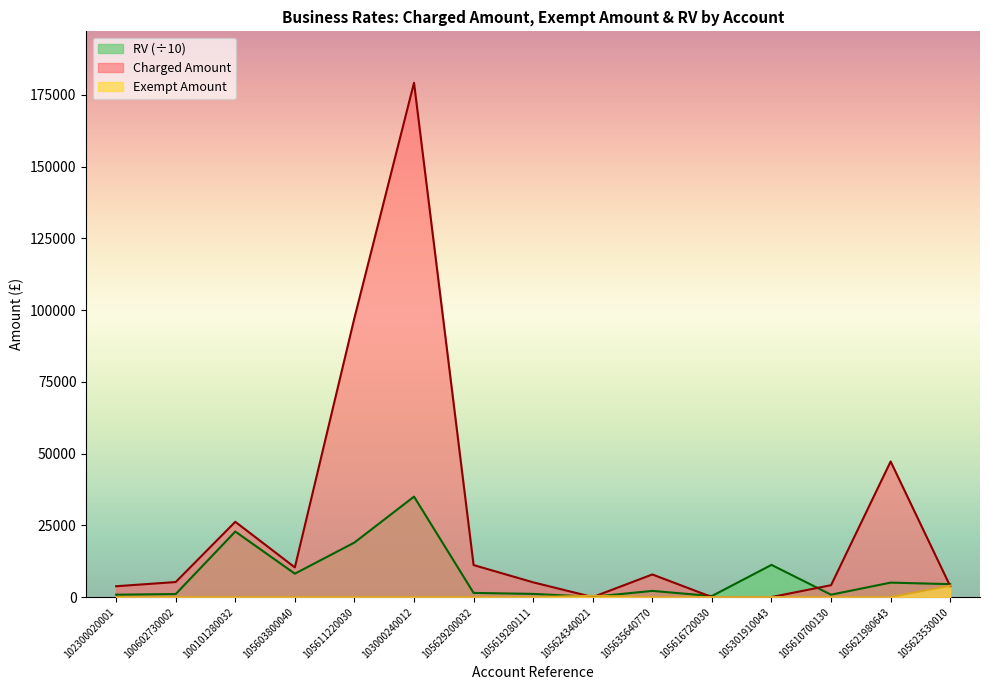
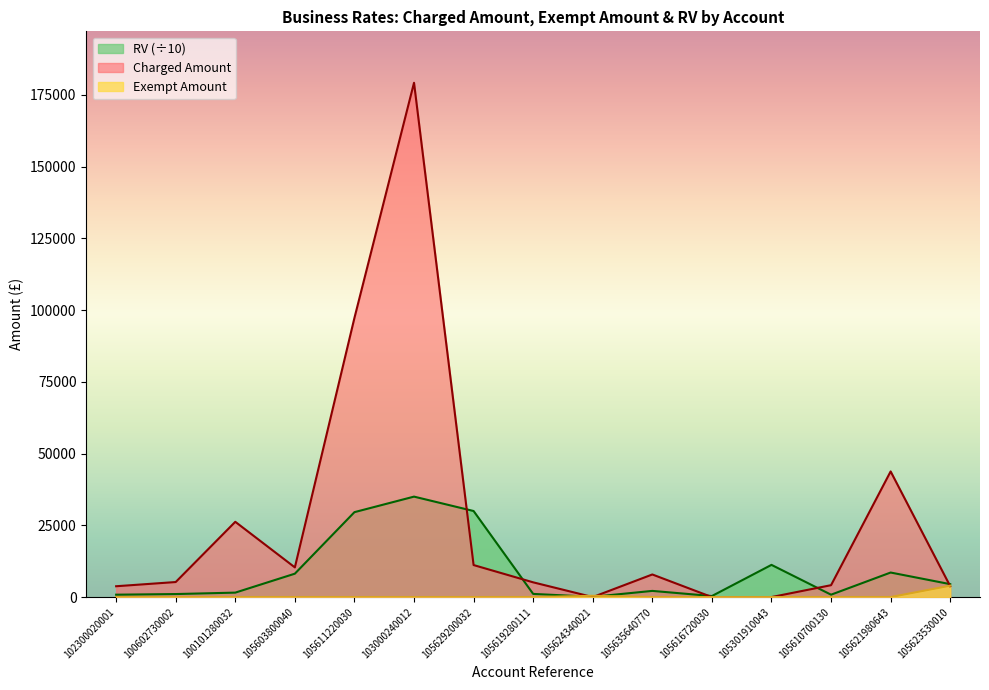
RV (÷10), 100101280032: 23000 -> 2000
RV (÷10), 105611220030: 19000 -> 30000
RV (÷10), 105629200032: 1000 -> 30000
RV (÷10), 105621980643: 5000 -> 9000
Charged Amount, 105621980643: 47000 -> 44000
